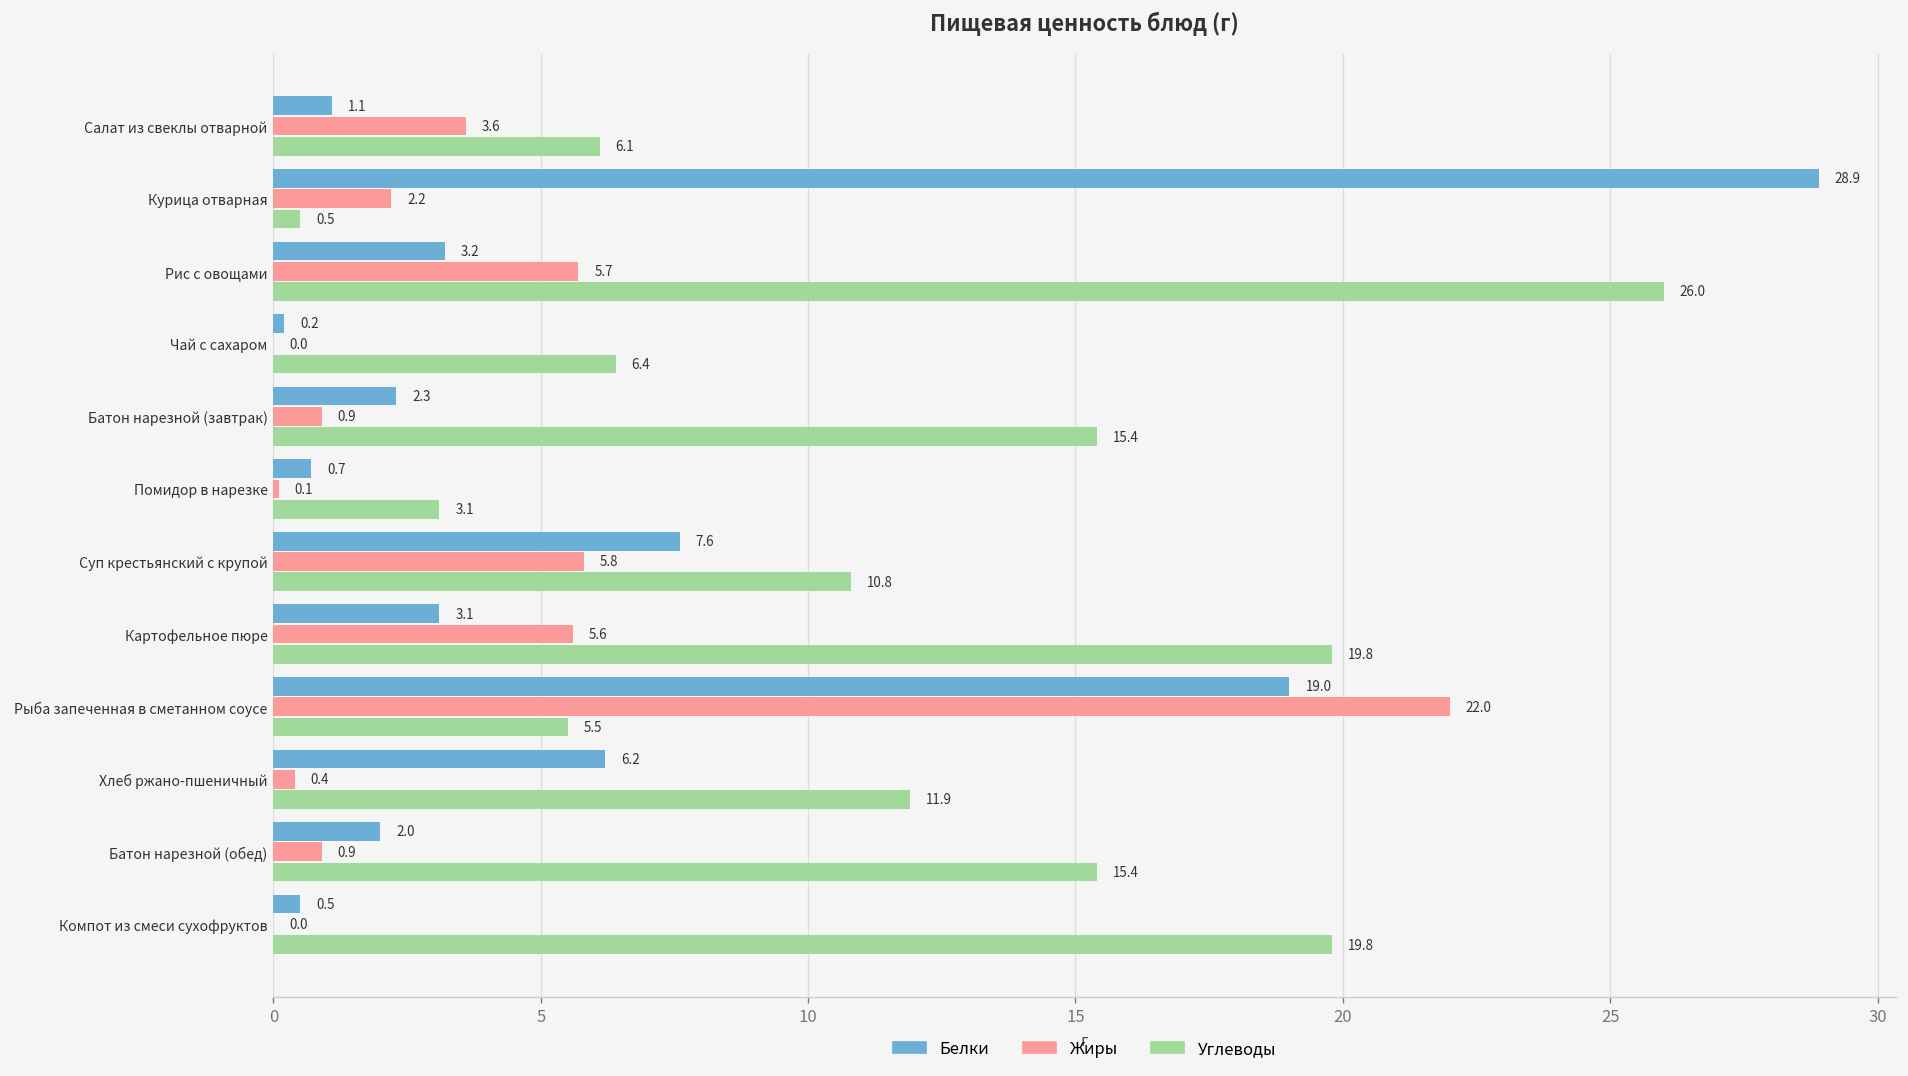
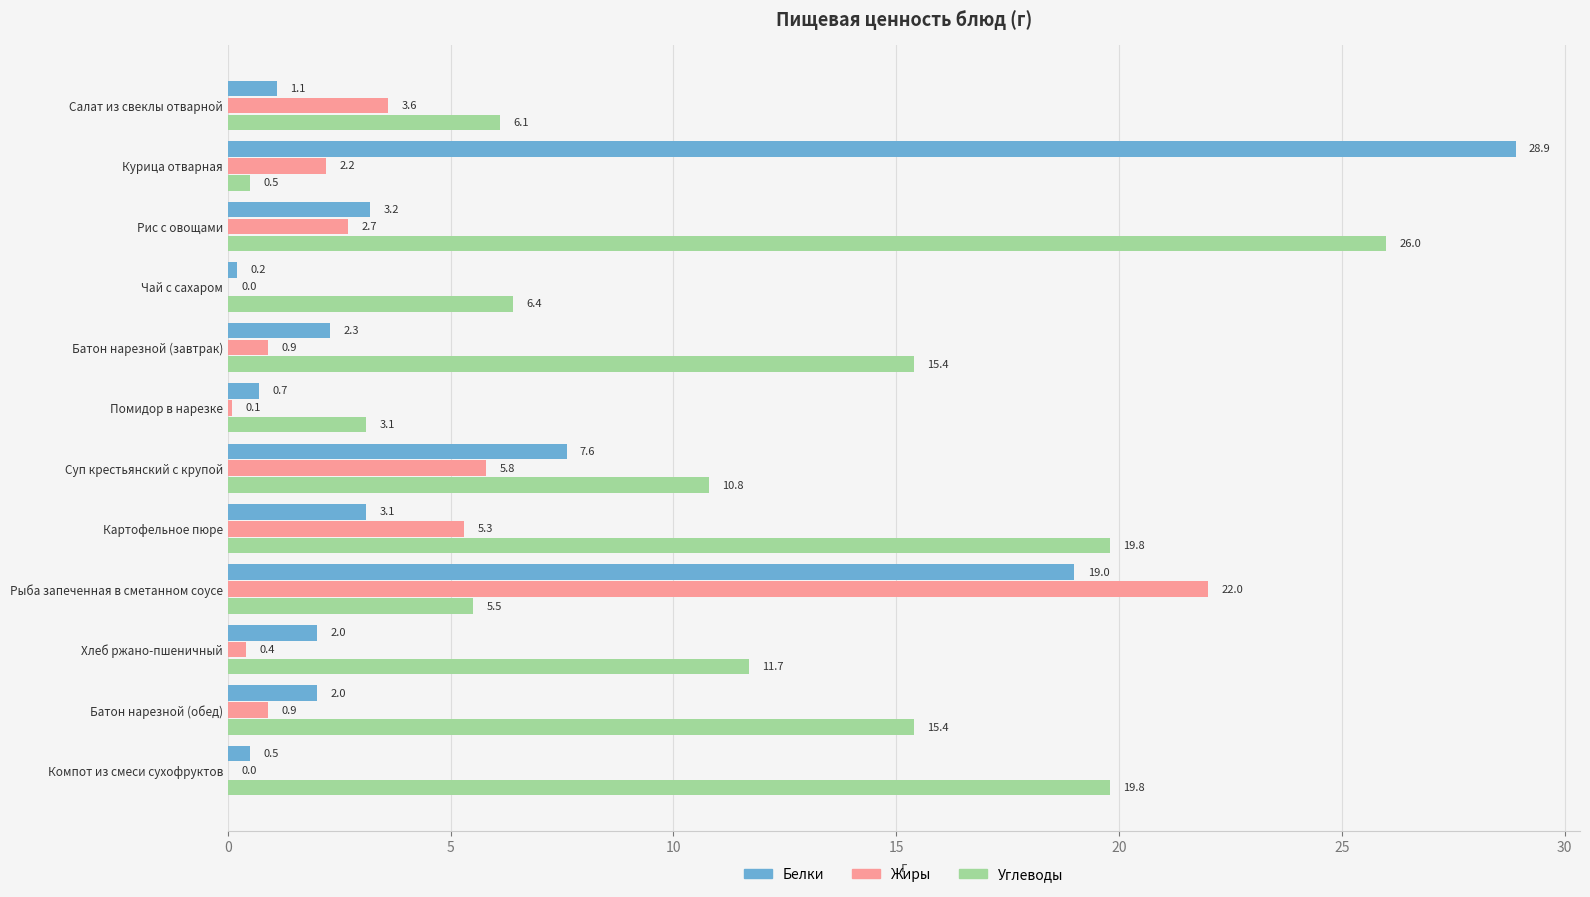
Жиры, Рис с овощами: 5.7 -> 2.7
Жиры, Картофельное пюре: 5.6 -> 5.3
Белки, Хлеб ржано-пшеничный: 6.2 -> 2.0
Углеводы, Хлеб ржано-пшеничный: 11.9 -> 11.7
